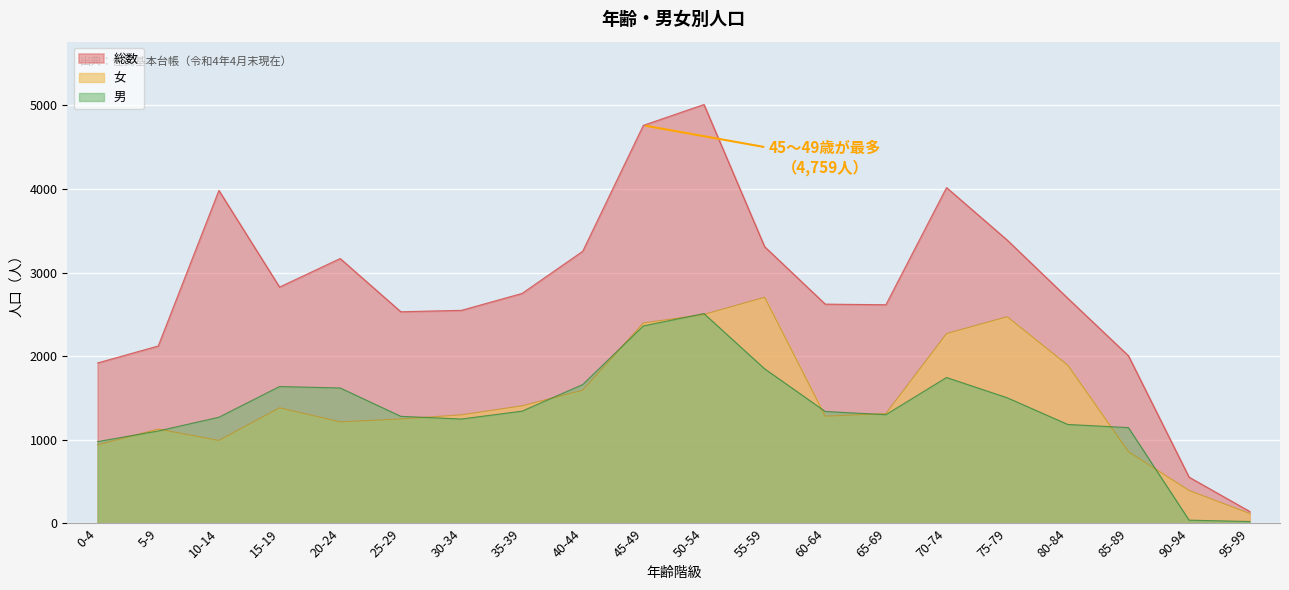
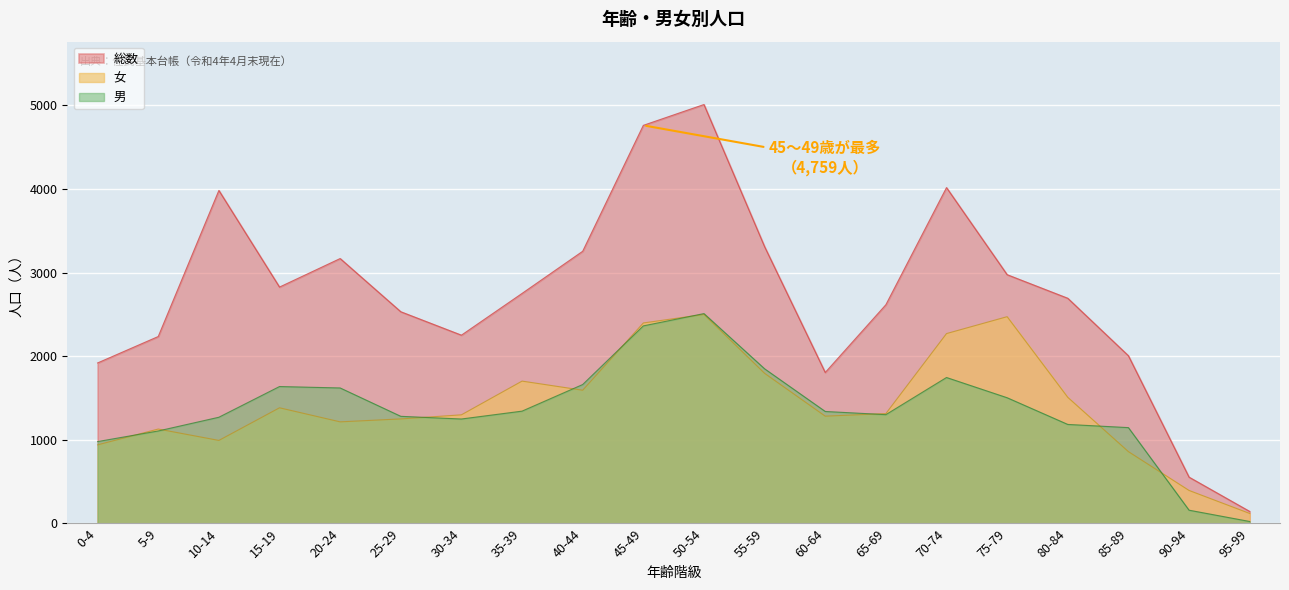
総数, 5-9: 2100 -> 2200
総数, 30-34: 2500 -> 2300
女, 35-39: 1400 -> 1700
女, 55-59: 2700 -> 1800
総数, 60-64: 2600 -> 1800
総数, 75-79: 3400 -> 3000
女, 80-84: 1900 -> 1500
男, 90-94: 0 -> 200
